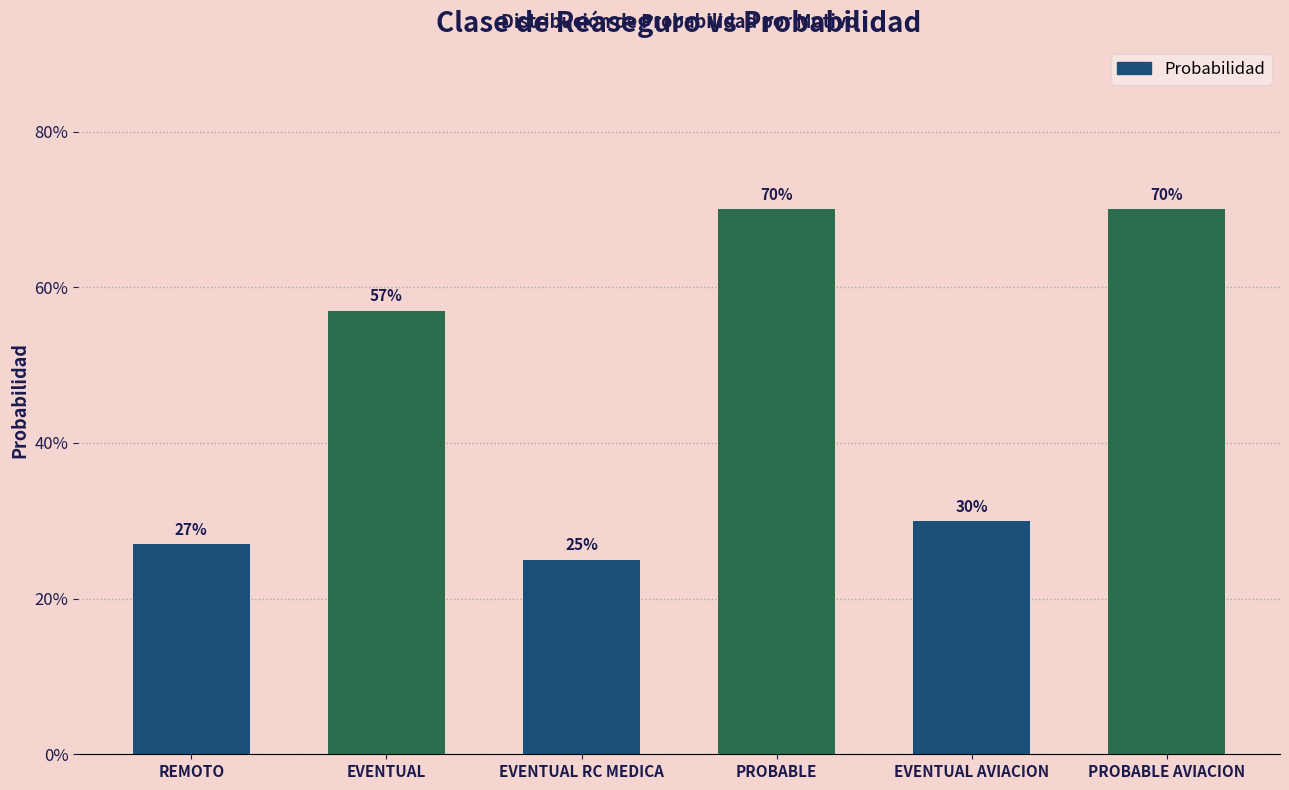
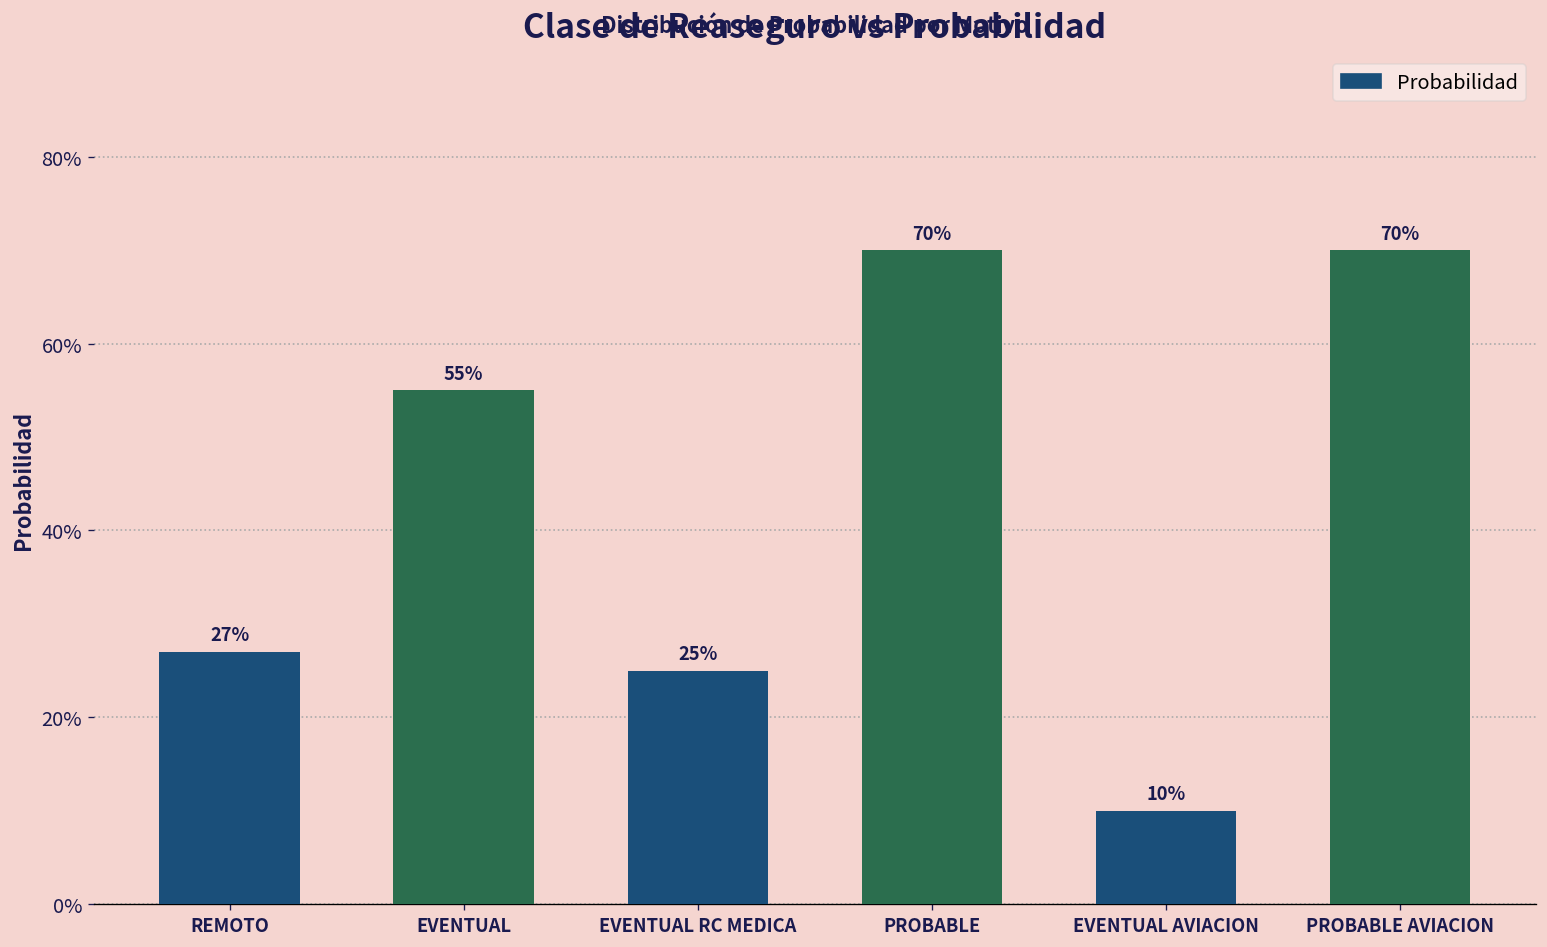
EVENTUAL: 57% -> 55%
EVENTUAL AVIACION: 30% -> 10%
